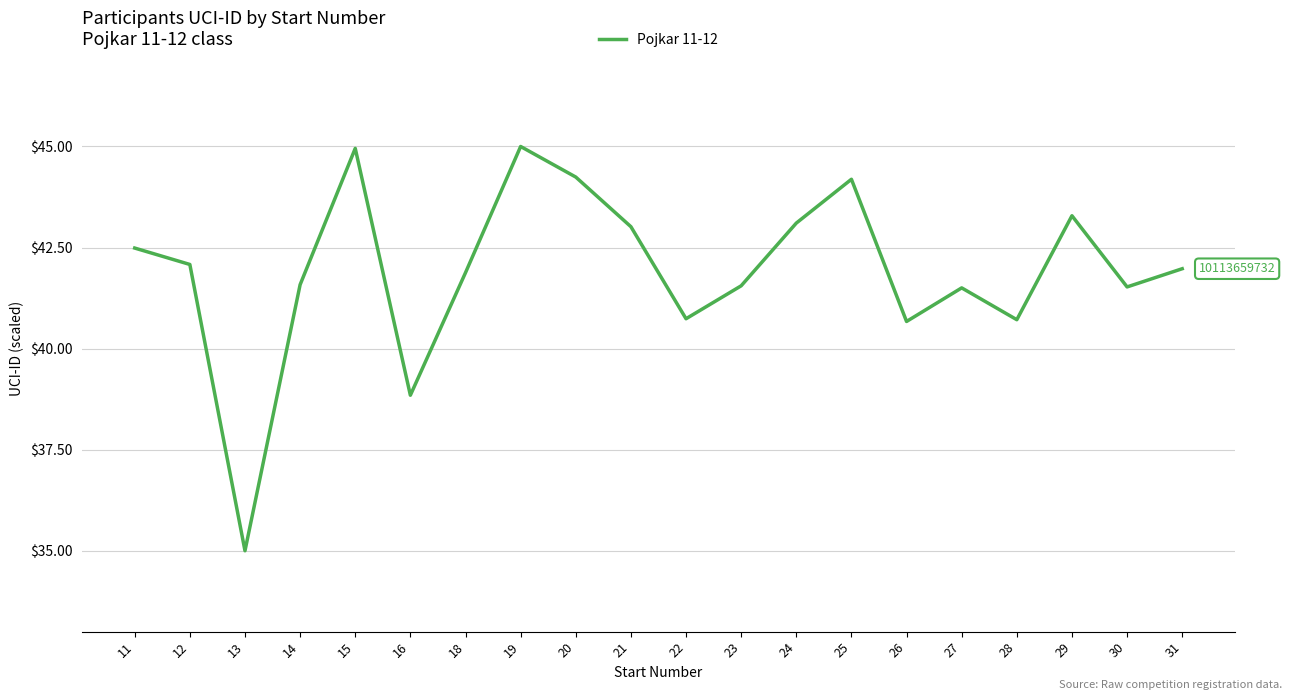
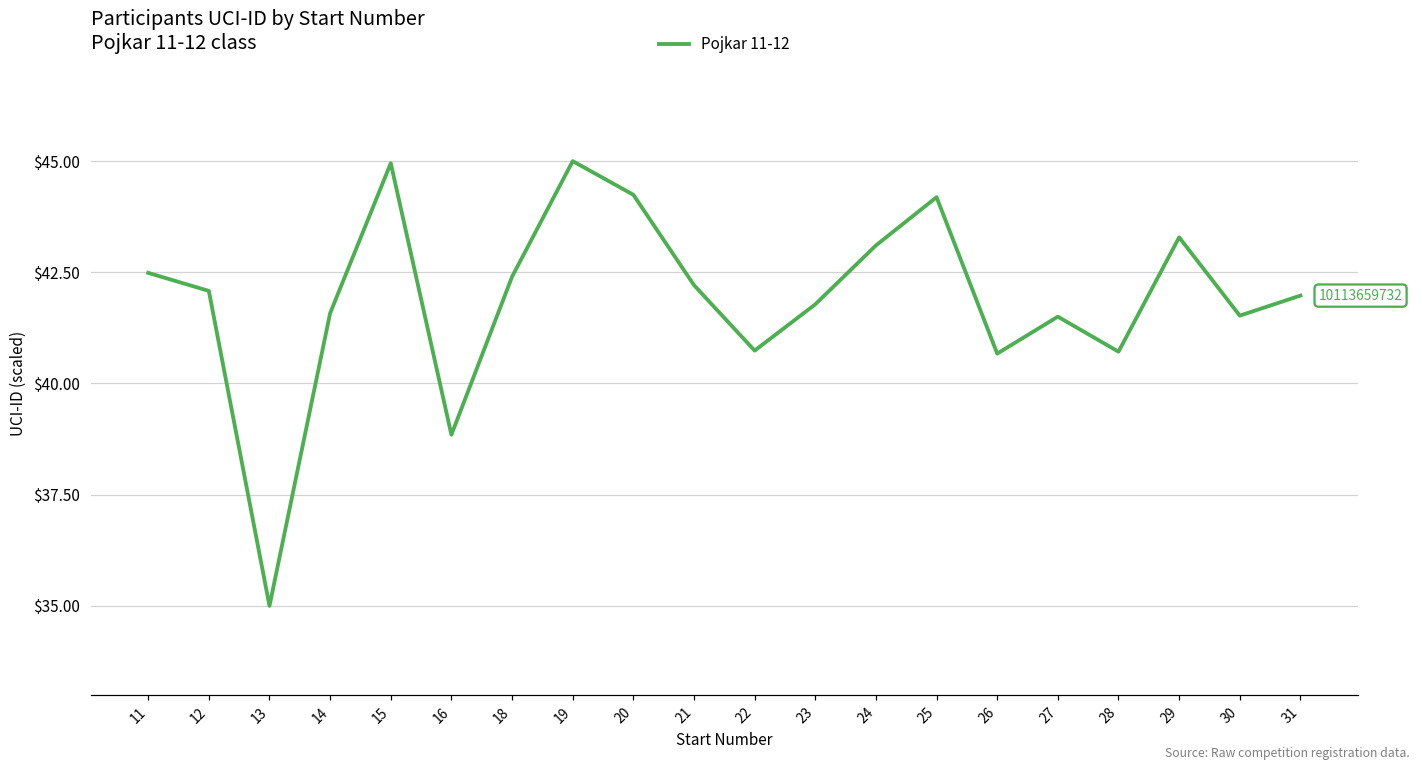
18: $41.9 -> $42.4
21: $43.0 -> $42.2
23: $41.6 -> $41.8
